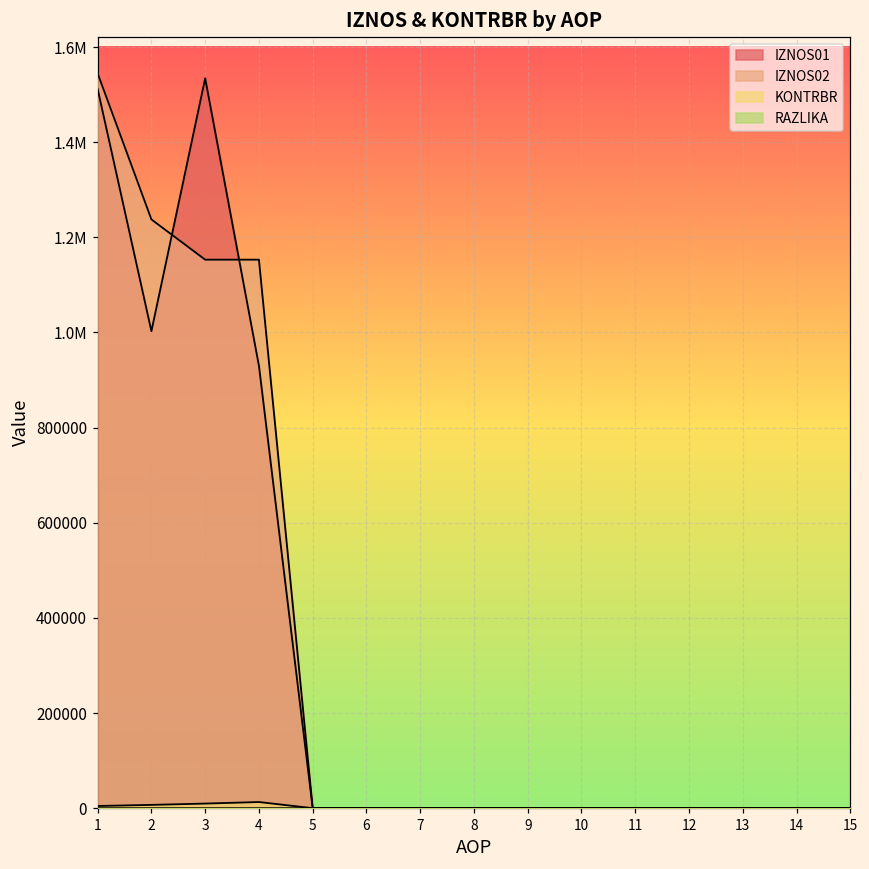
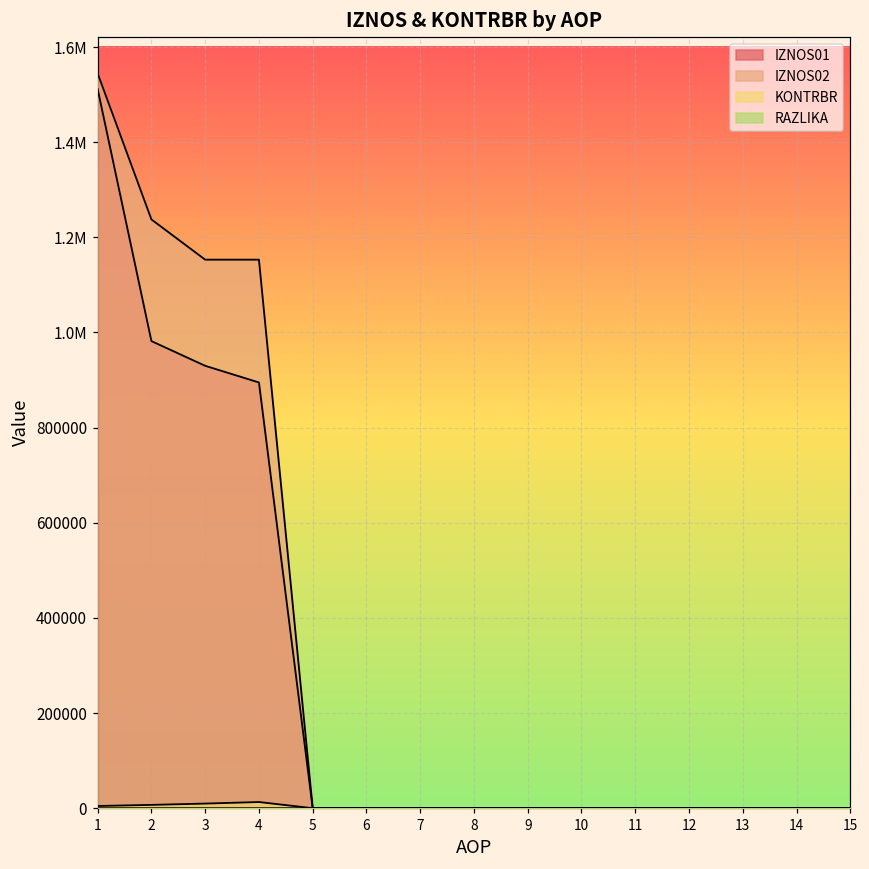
IZNOS01, 2: 1000000 -> 980000
IZNOS01, 3: 1530000 -> 930000
IZNOS01, 4: 930000 -> 890000
